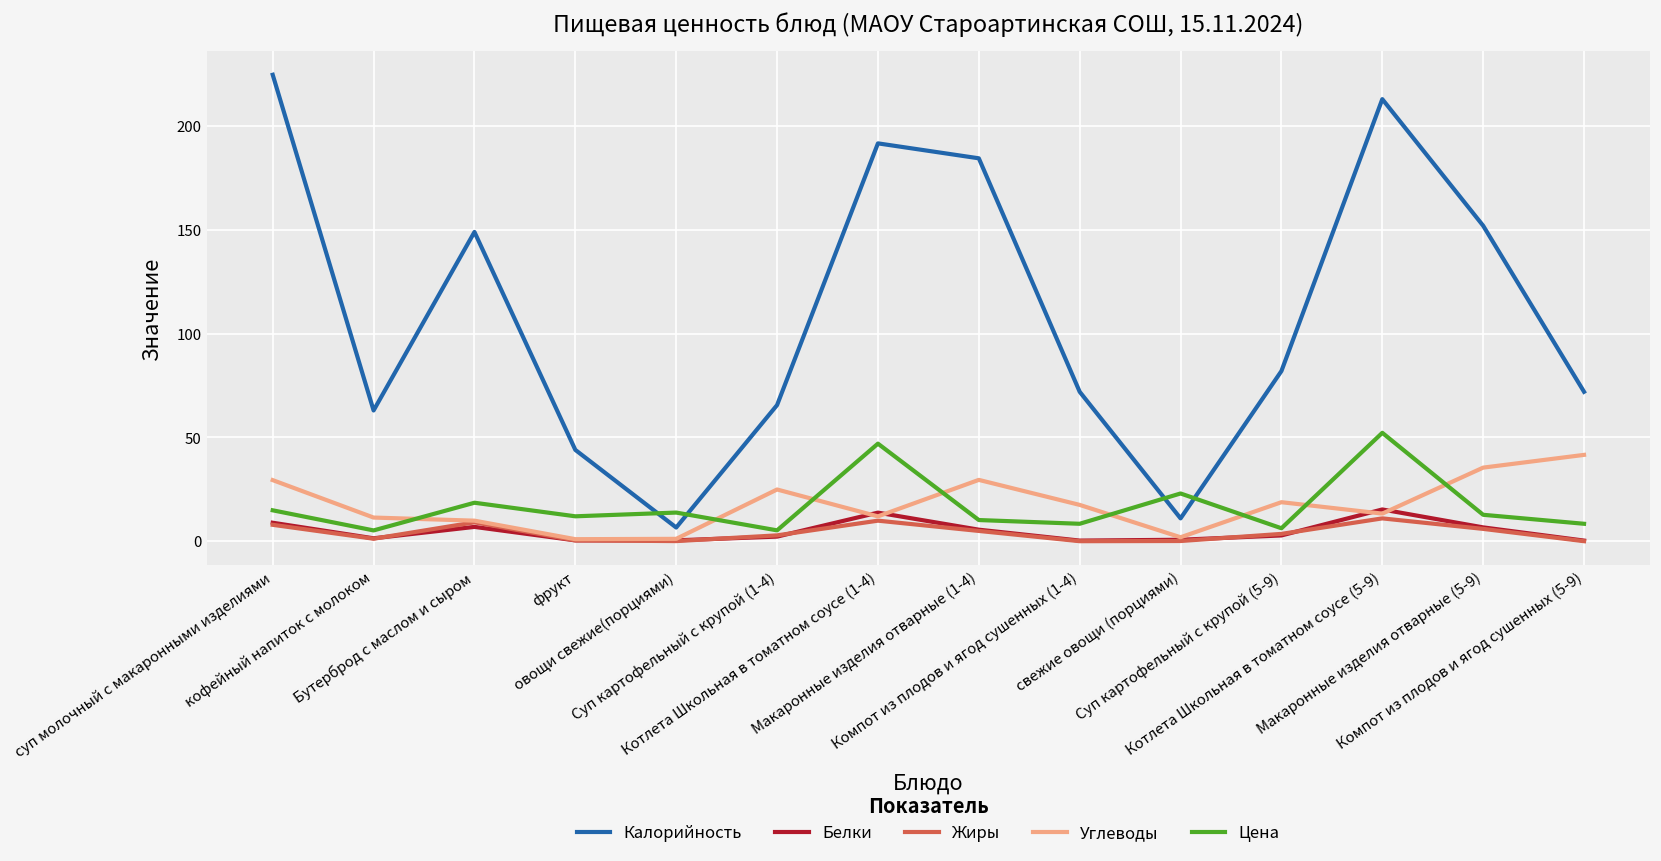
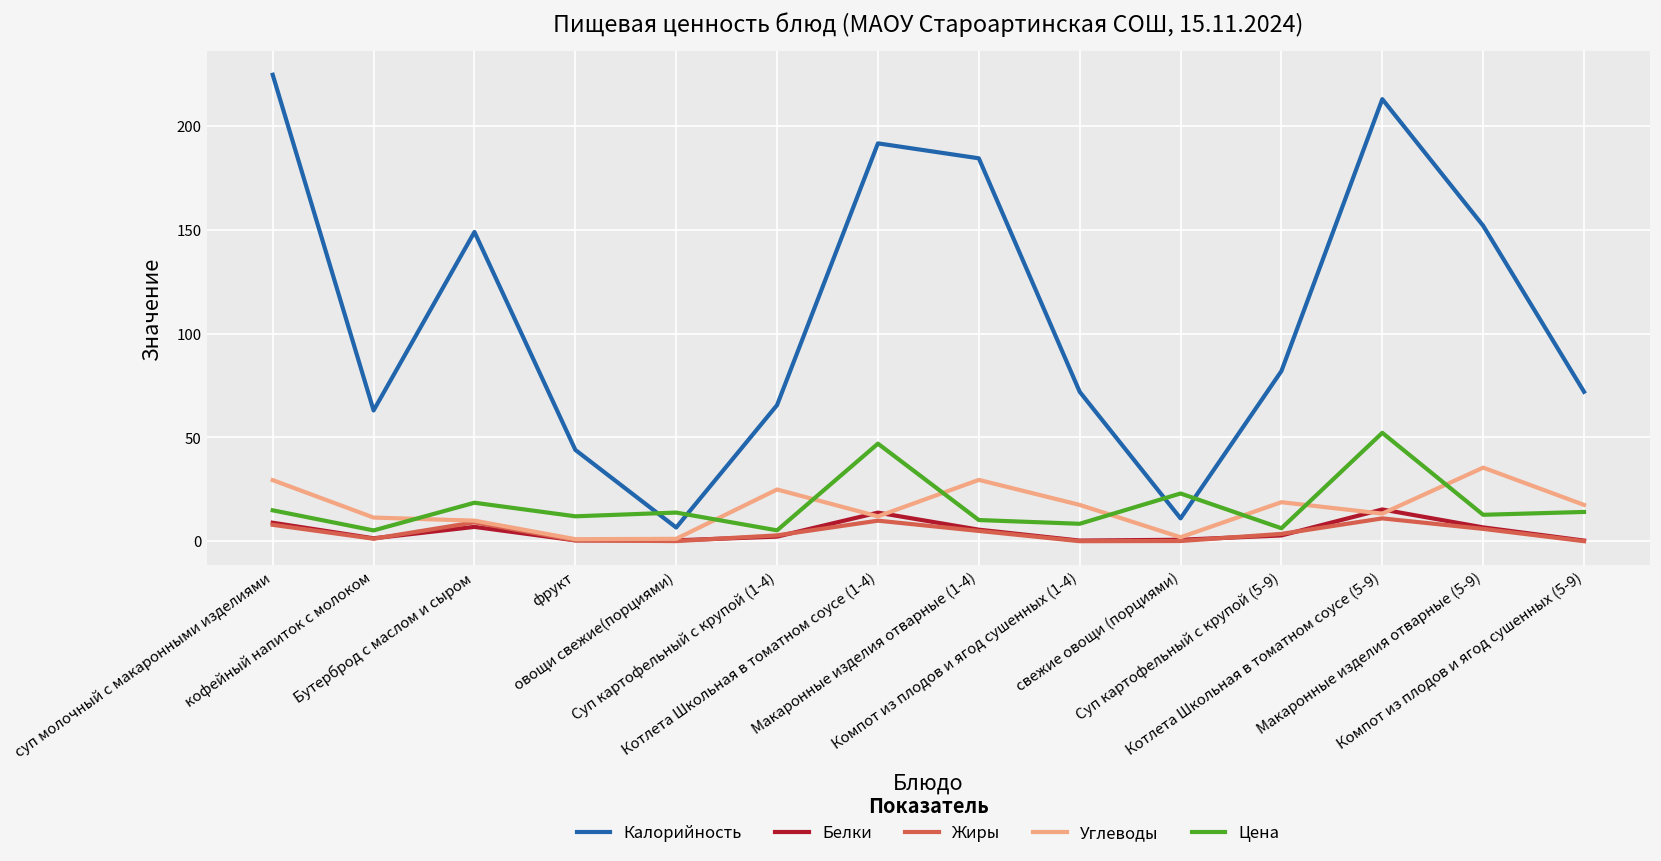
Углеводы, Компот из плодов и ягод сушенных (5-9): 42 -> 18
Цена, Компот из плодов и ягод сушенных (5-9): 8 -> 14
